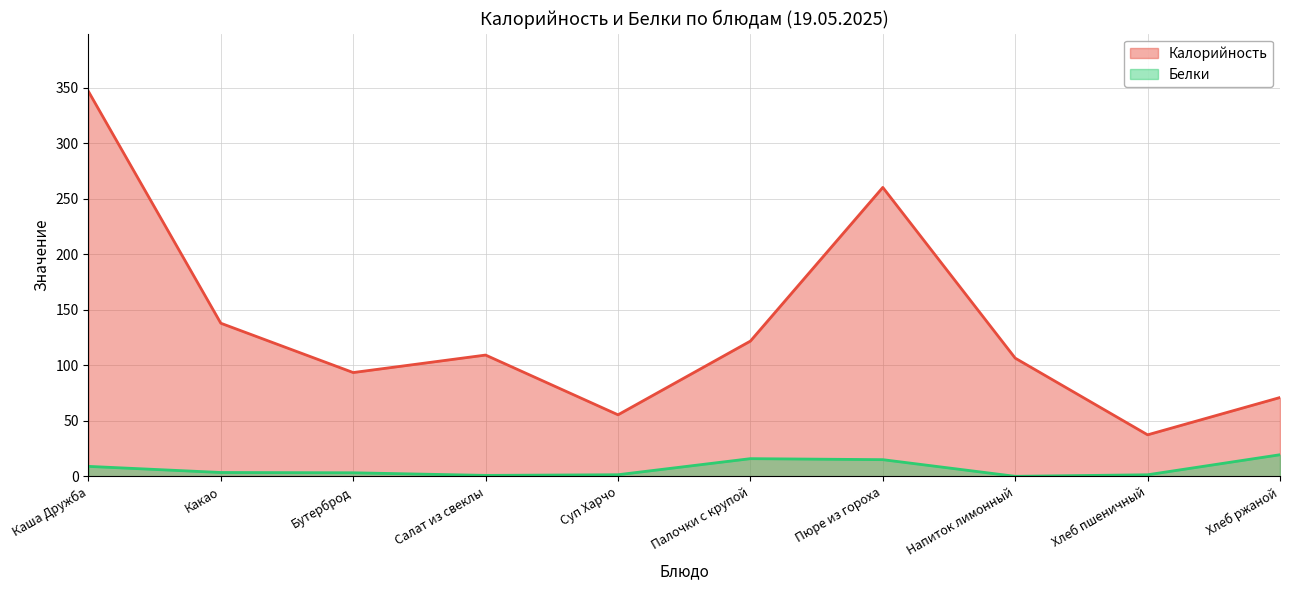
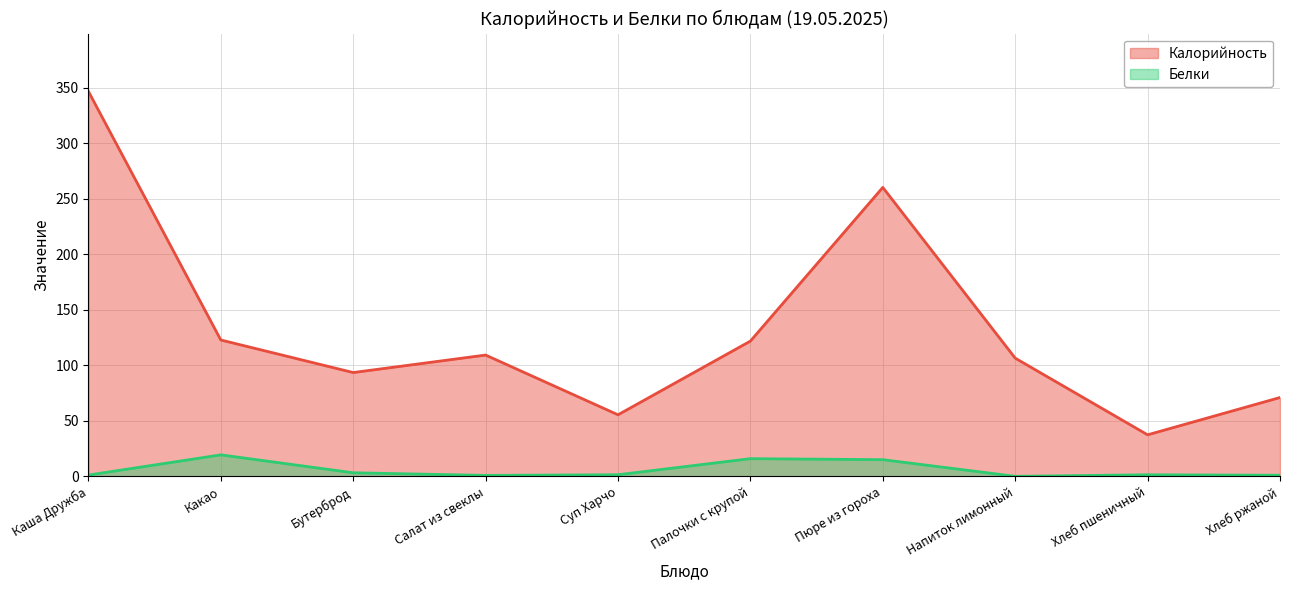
Белки, Каша Дружба: 9 -> 1
Калорийность, Какао: 138 -> 123
Белки, Какао: 4 -> 19
Белки, Хлеб ржаной: 20 -> 1
